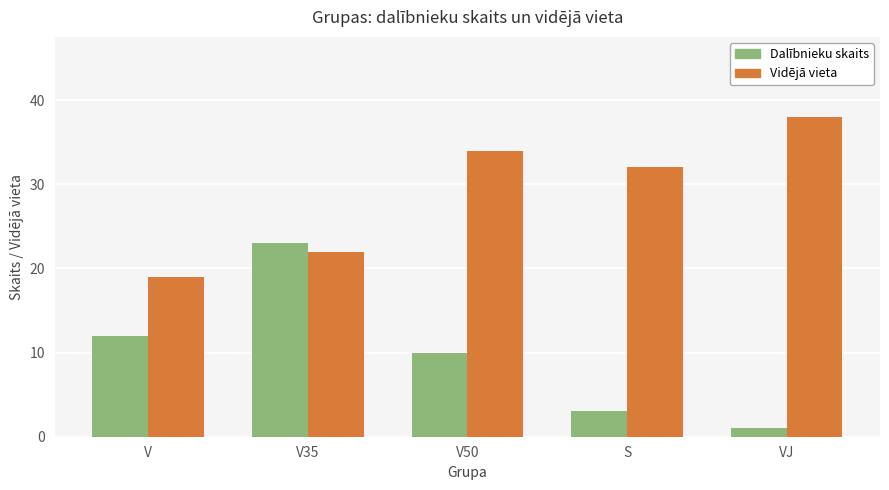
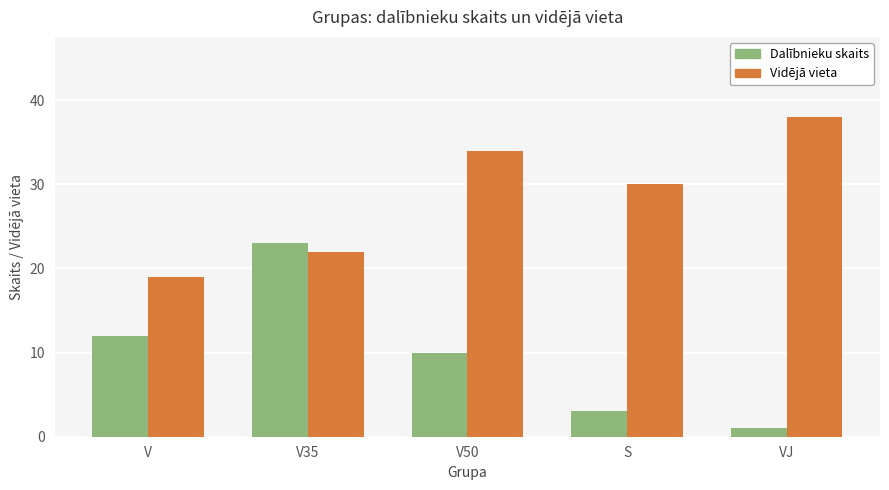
Vidējā vieta, S: 32 -> 30
